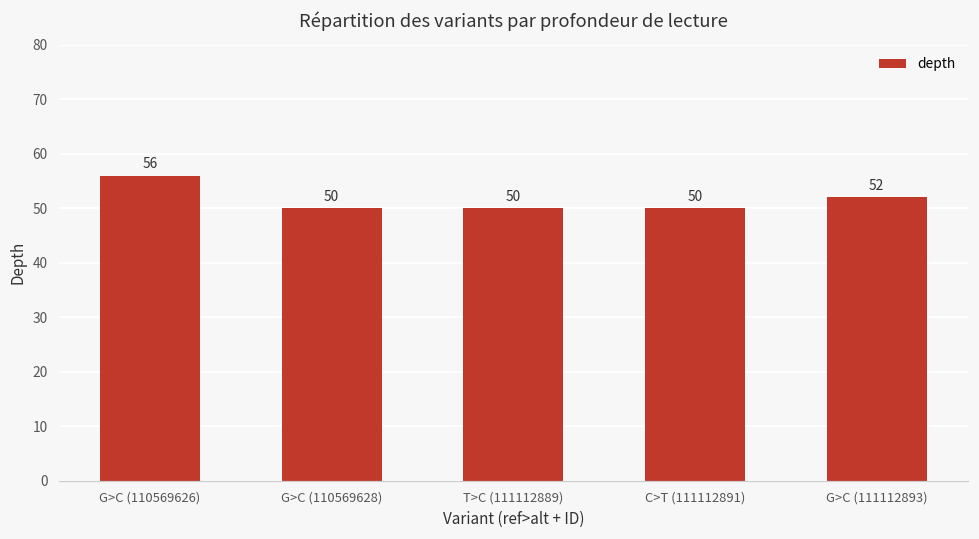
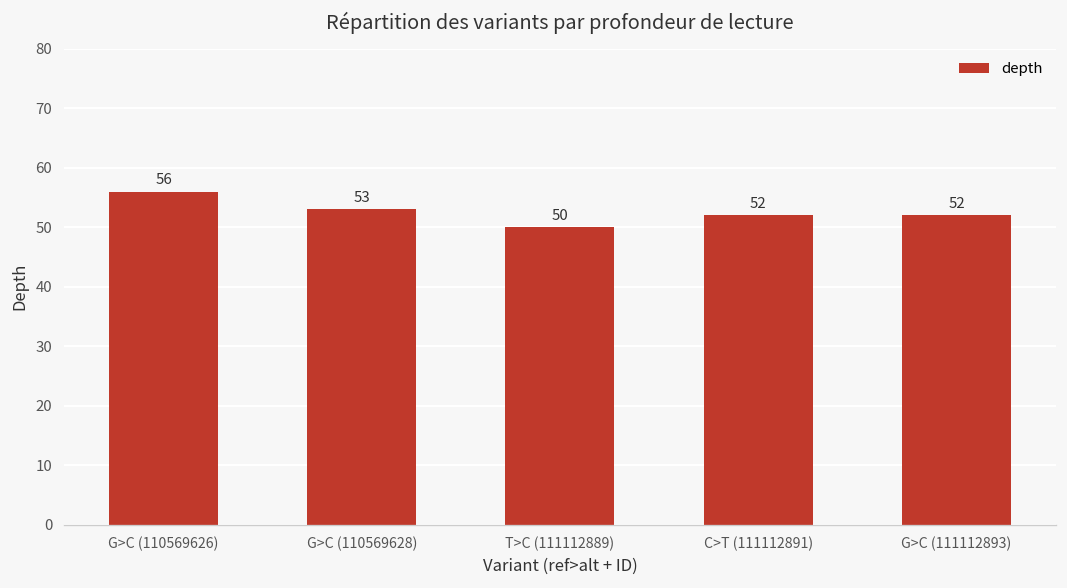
G>C (110569628): 50 -> 53
C>T (111112891): 50 -> 52
